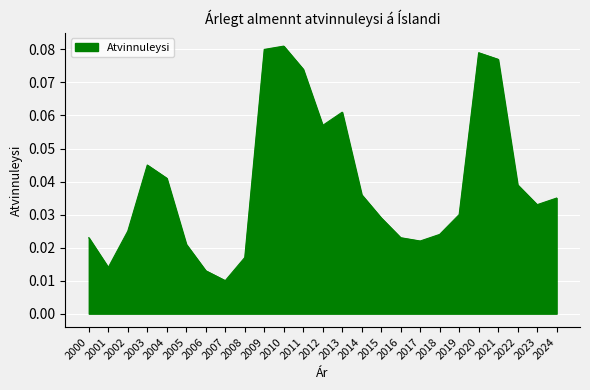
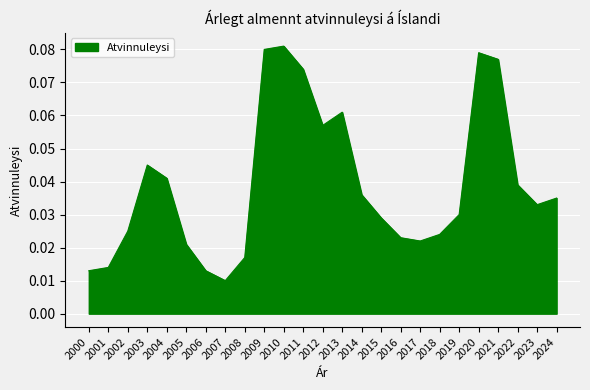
2000: 0.023 -> 0.013
